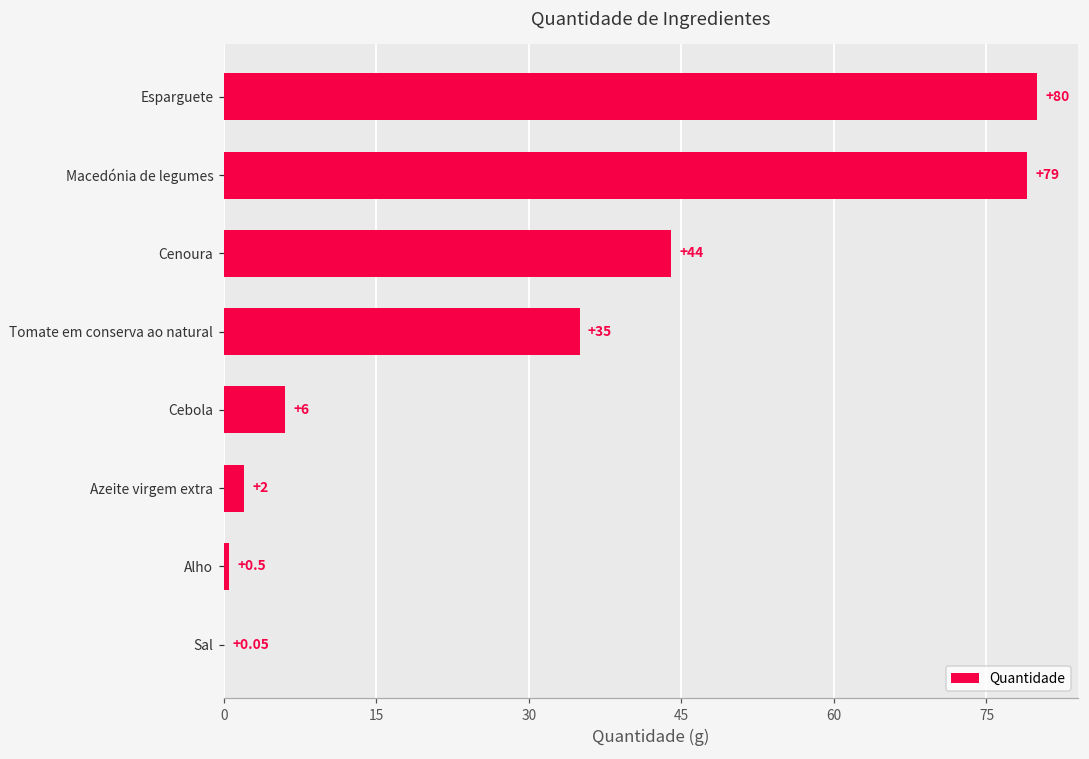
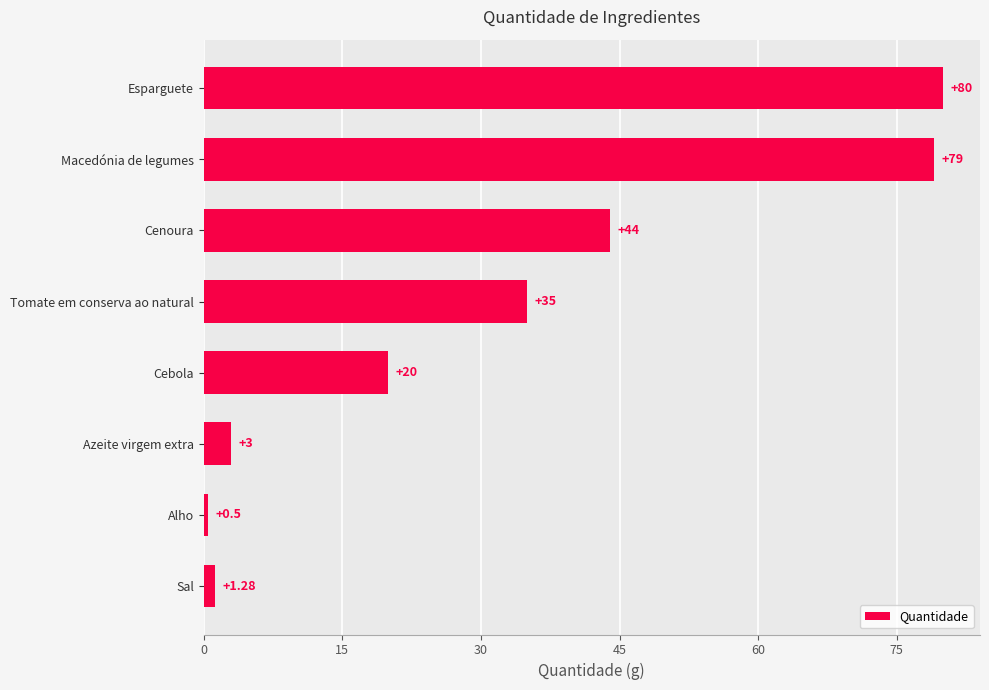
Cebola: +6 -> +20
Azeite virgem extra: +2 -> +3
Sal: +0.05 -> +1.28
